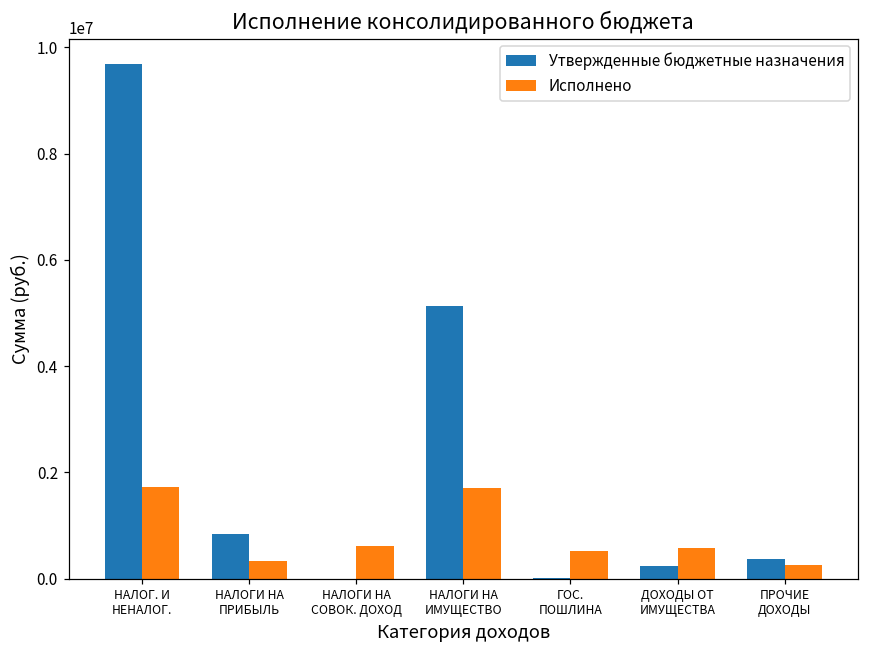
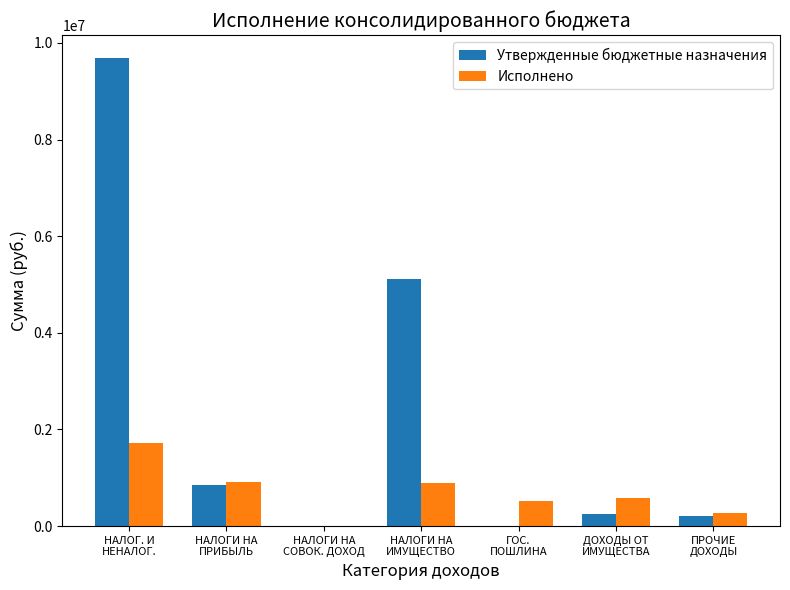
Исполнено, НАЛОГИ НА ПРИБЫЛЬ: 300000 -> 900000
Исполнено, НАЛОГИ НА СОВОК. ДОХОД: 600000 -> 0
Исполнено, НАЛОГИ НА ИМУЩЕСТВО: 1700000 -> 900000
Утвержденные бюджетные назначения, ПРОЧИЕ ДОХОДЫ: 400000 -> 200000
